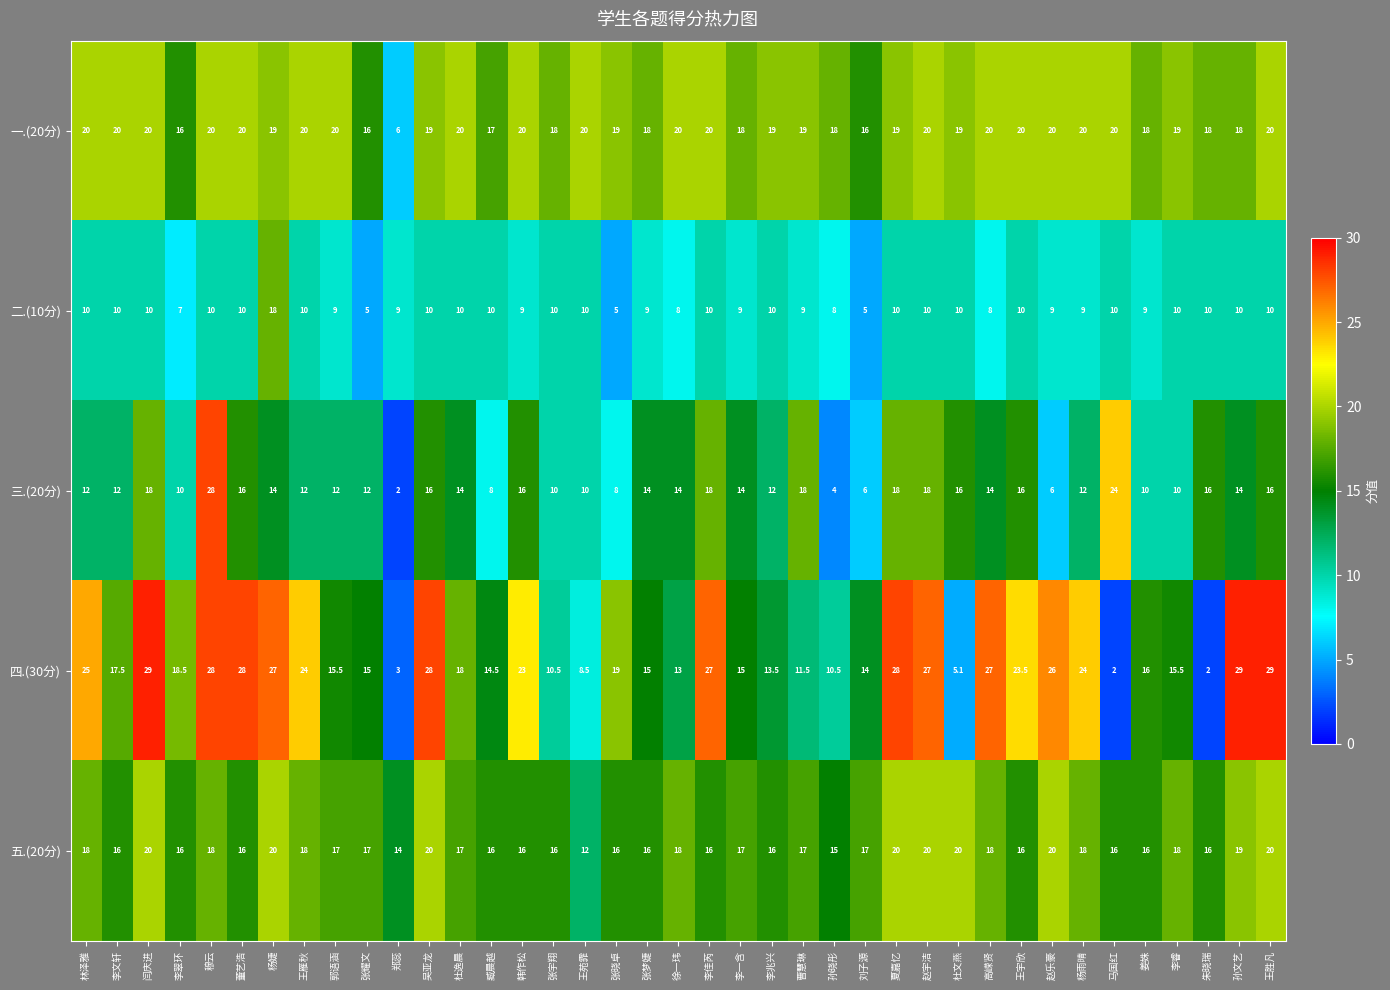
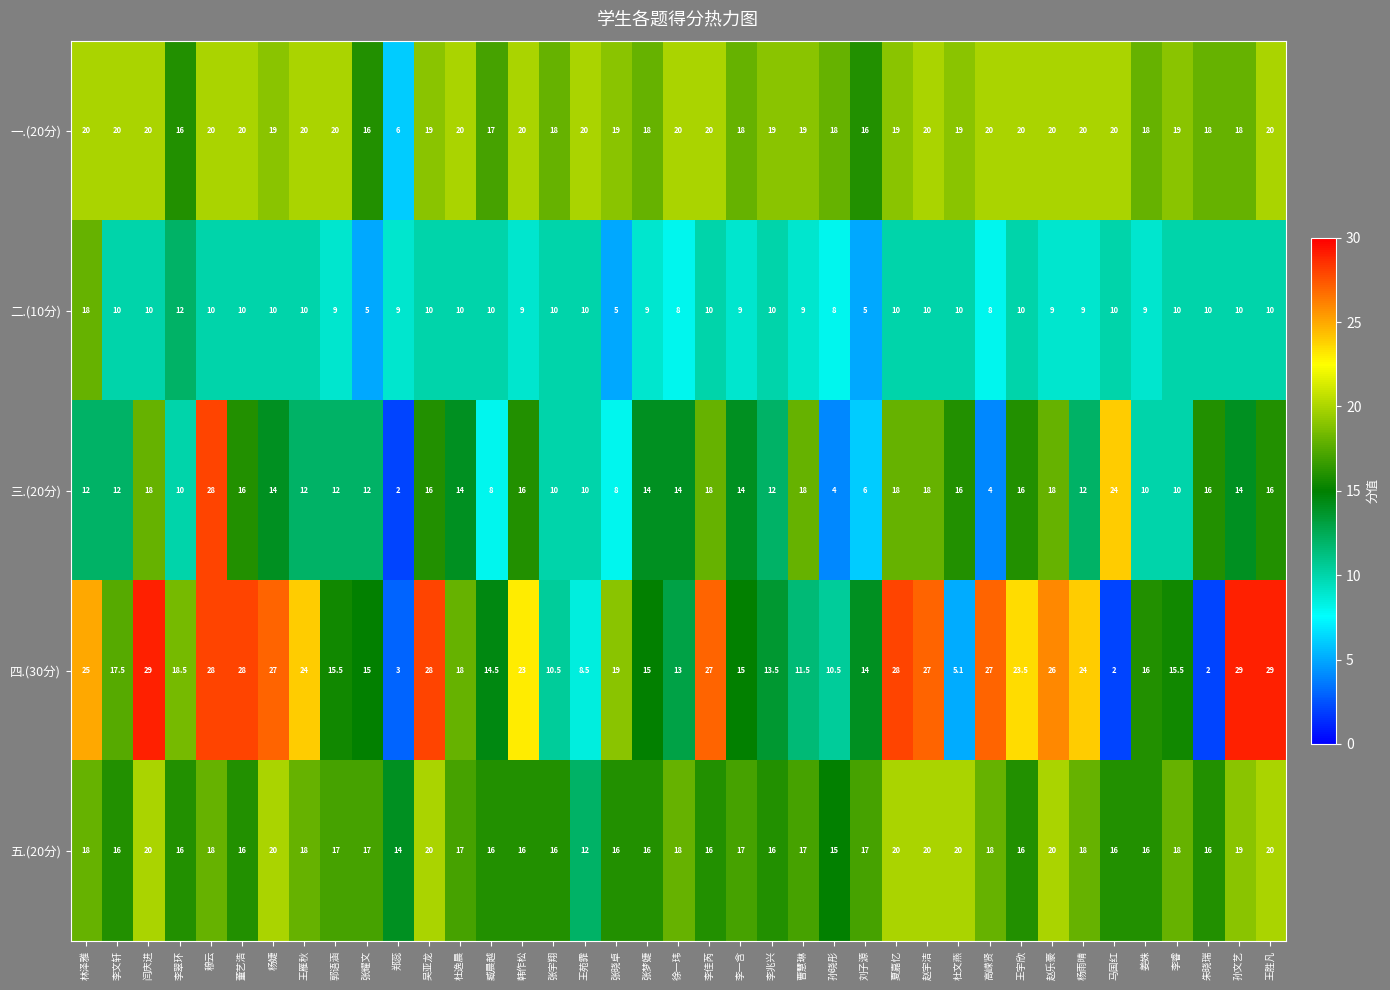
二.(10分), 林泽雅: 10 -> 18
二.(10分), 李翠环: 7 -> 12
二.(10分), 杨婕: 18 -> 10
三.(20分), 高嵘贤: 14 -> 4
三.(20分), 赵乐豪: 6 -> 18
